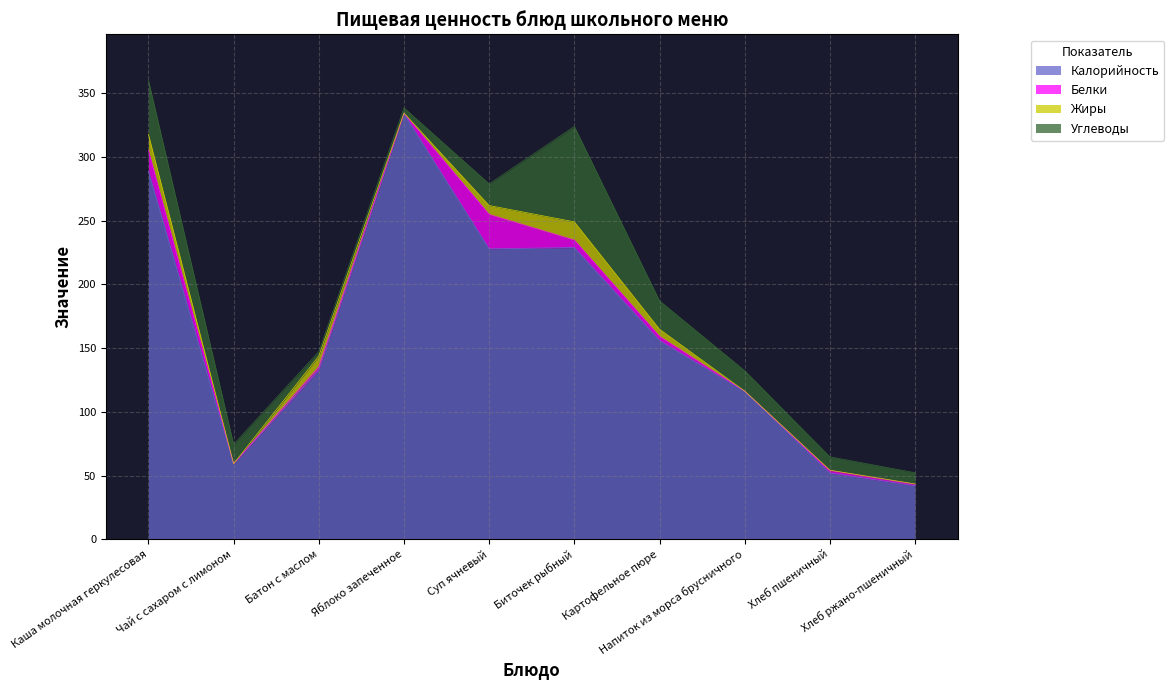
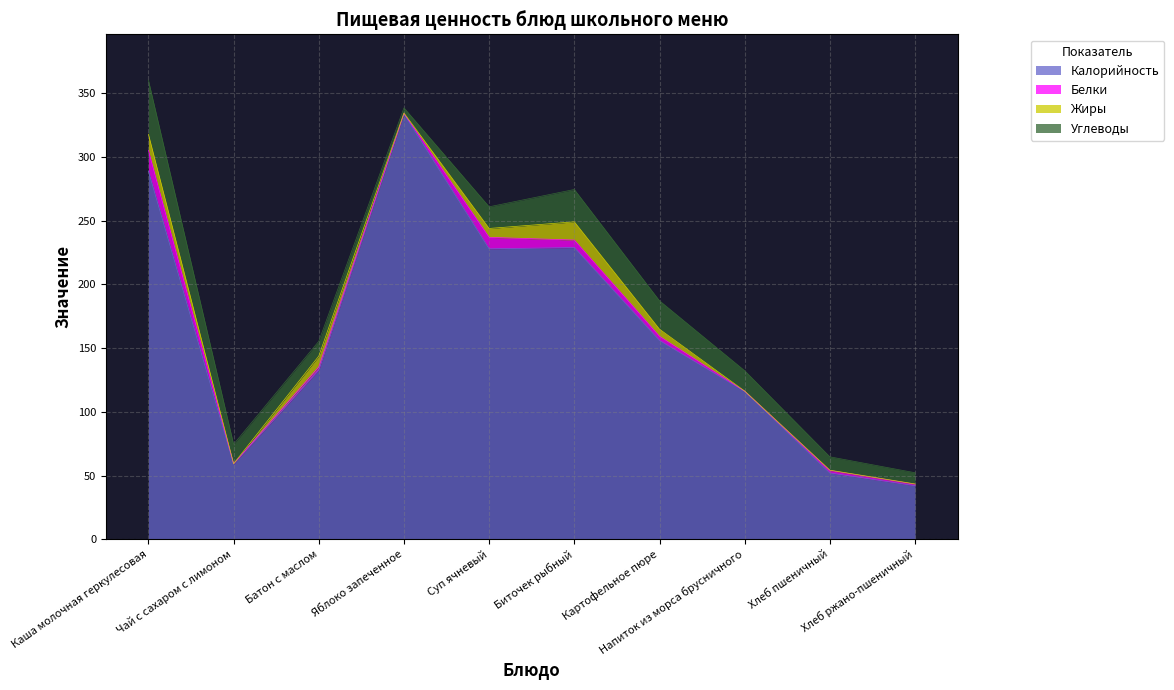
Углеводы, Батон с маслом: 4 -> 12
Белки, Суп ячневый: 27 -> 9
Углеводы, Биточек рыбный: 75 -> 25
